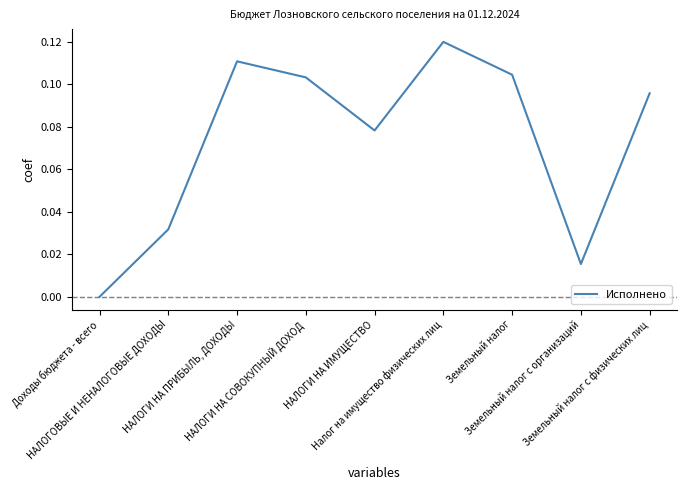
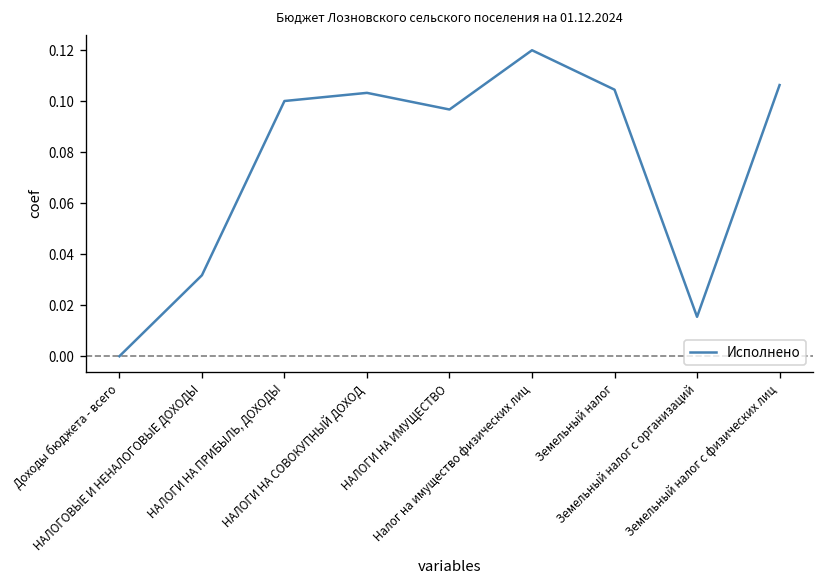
НАЛОГИ НА ПРИБЫЛЬ, ДОХОДЫ: 0.111 -> 0.100
НАЛОГИ НА ИМУЩЕСТВО: 0.078 -> 0.097
Земельный налог с физических лиц: 0.096 -> 0.106
